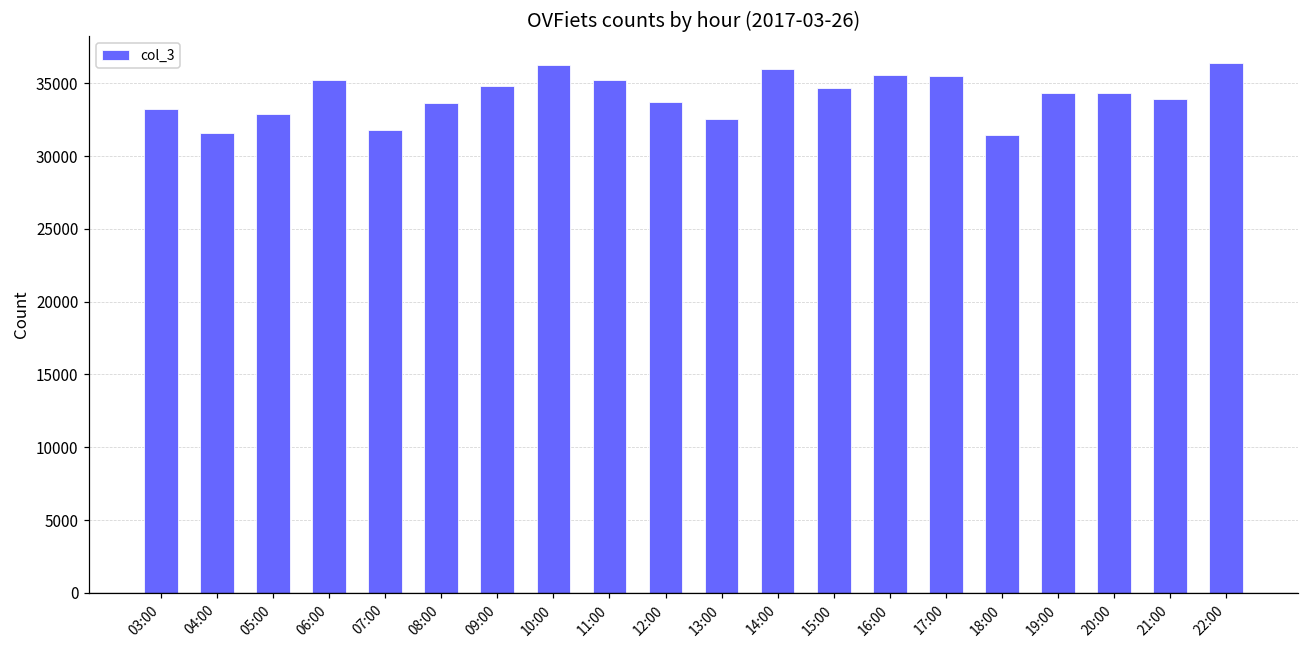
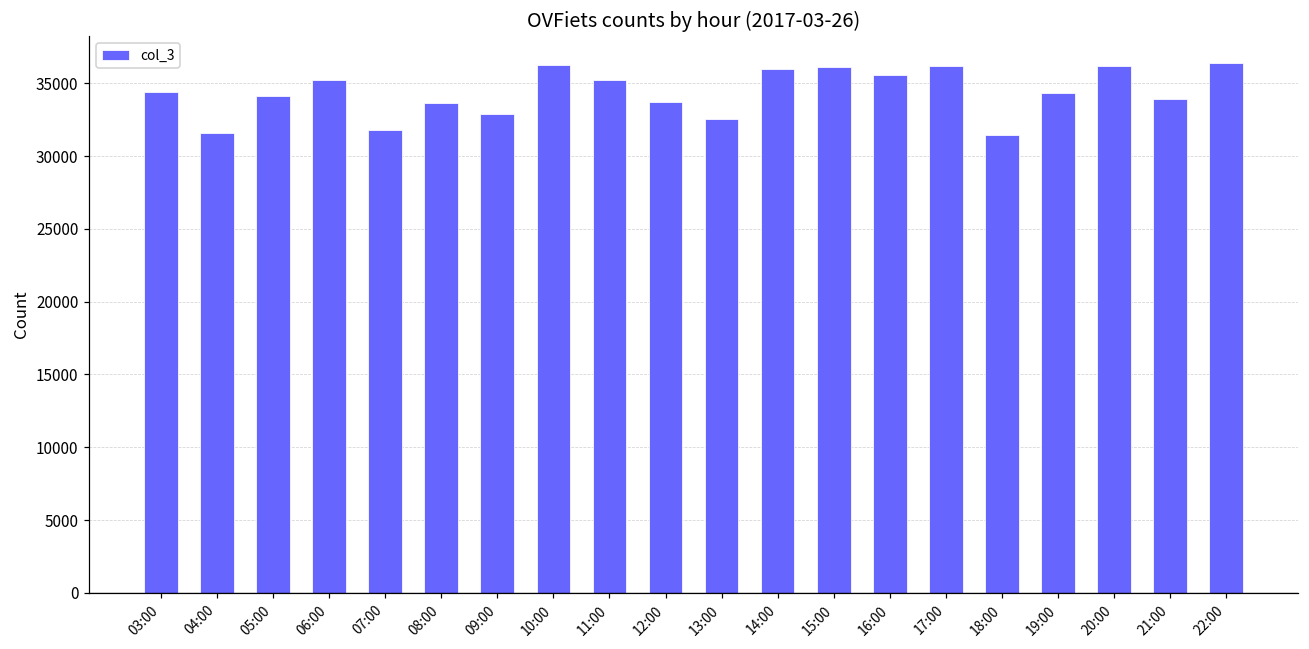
03:00: 33300 -> 34400
05:00: 32900 -> 34100
09:00: 34800 -> 32900
15:00: 34700 -> 36100
17:00: 35500 -> 36200
20:00: 34300 -> 36200
